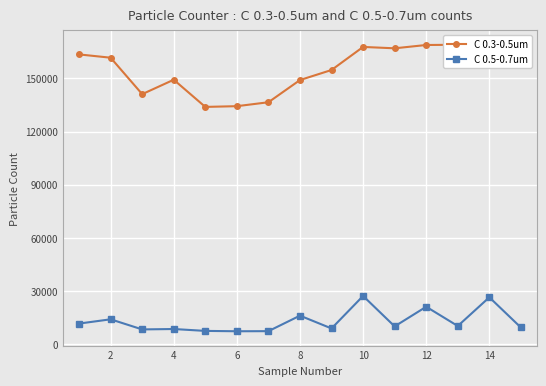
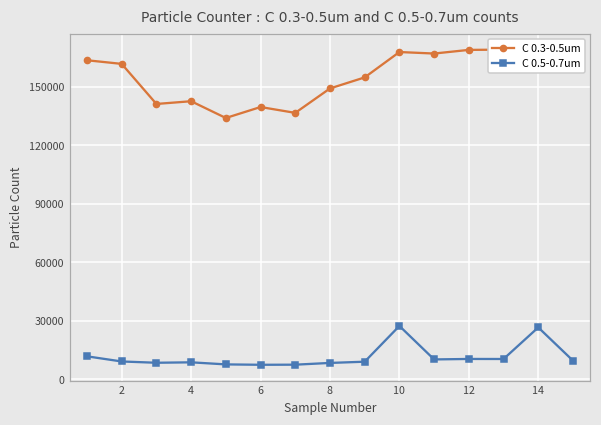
C 0.5-0.7um, 2: 14000 -> 9000
C 0.3-0.5um, 4: 149000 -> 143000
C 0.3-0.5um, 6: 134000 -> 140000
C 0.5-0.7um, 8: 16000 -> 8000
C 0.5-0.7um, 12: 21000 -> 10000
